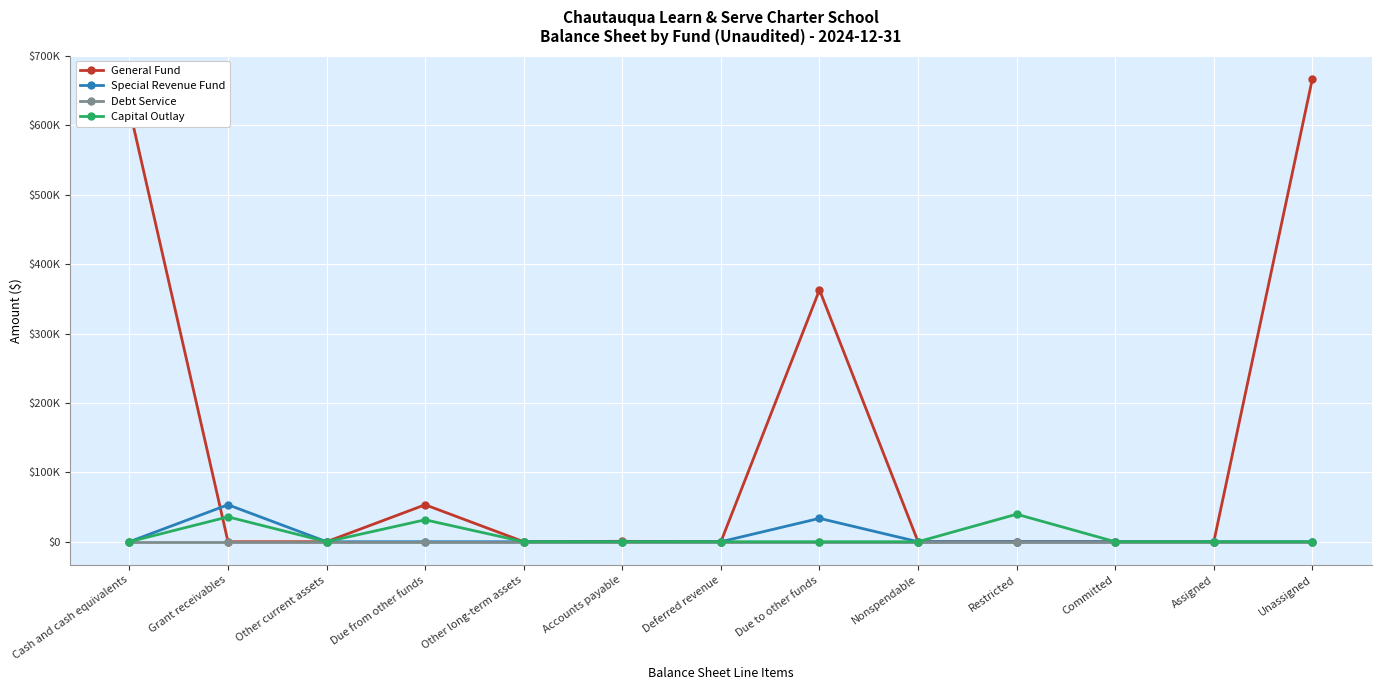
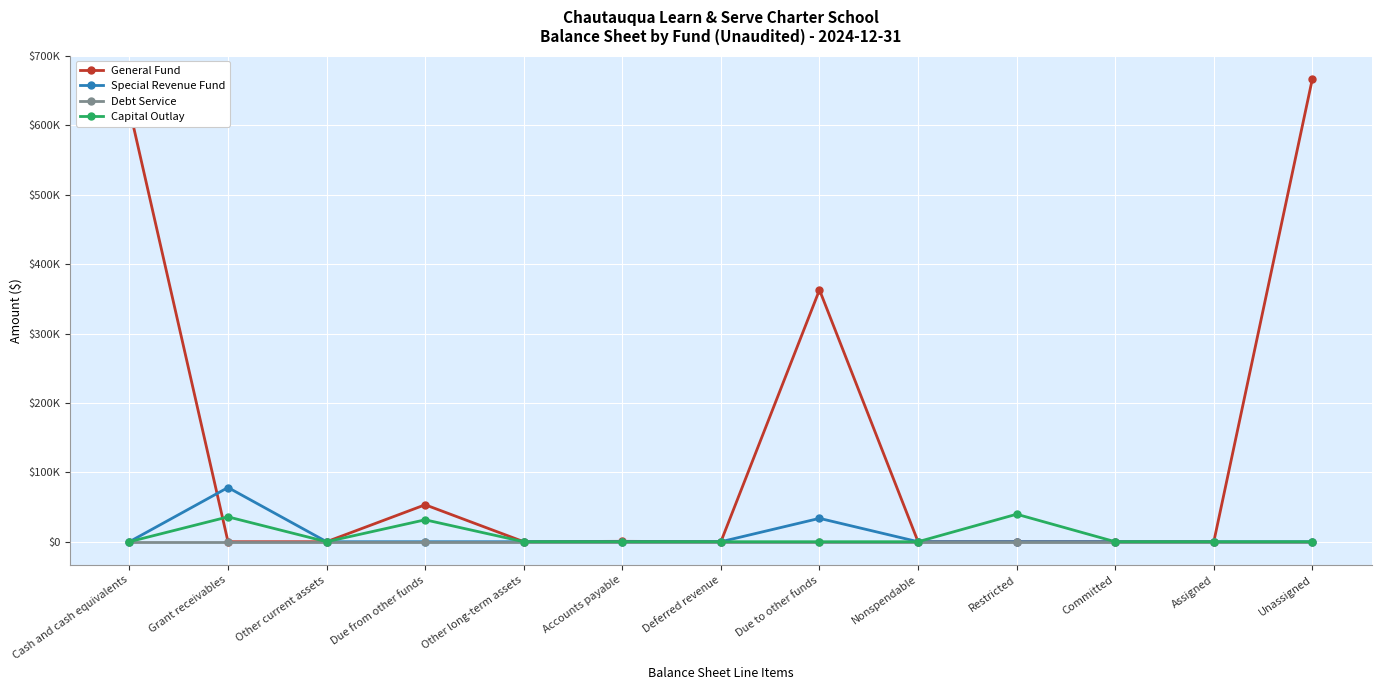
Special Revenue Fund, Grant receivables: $50000 -> $80000
